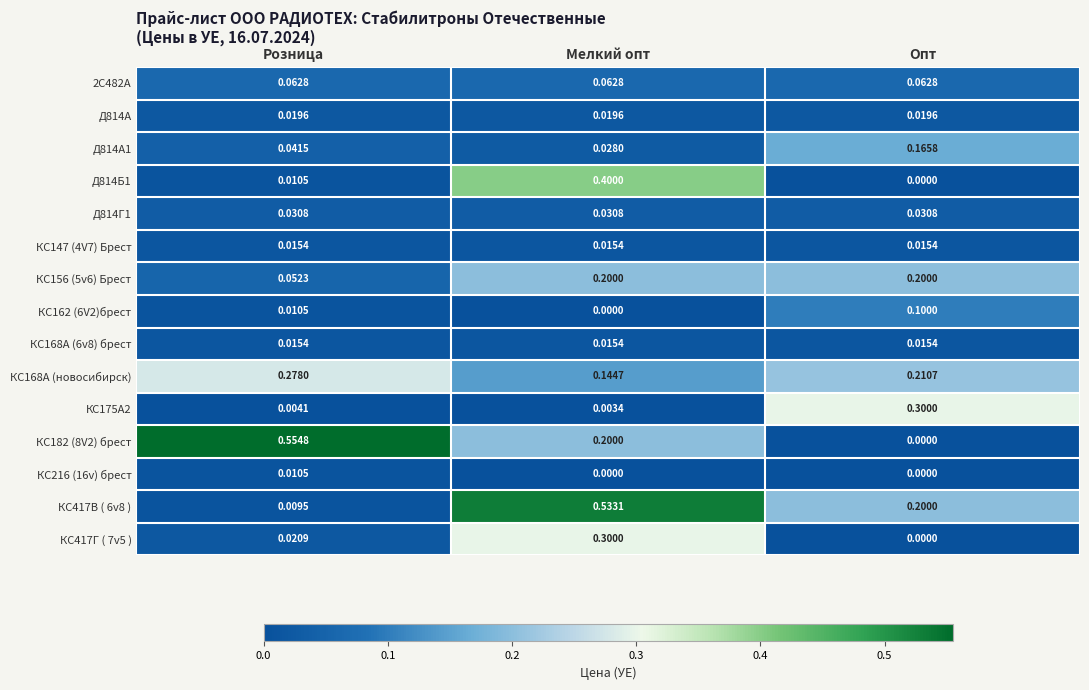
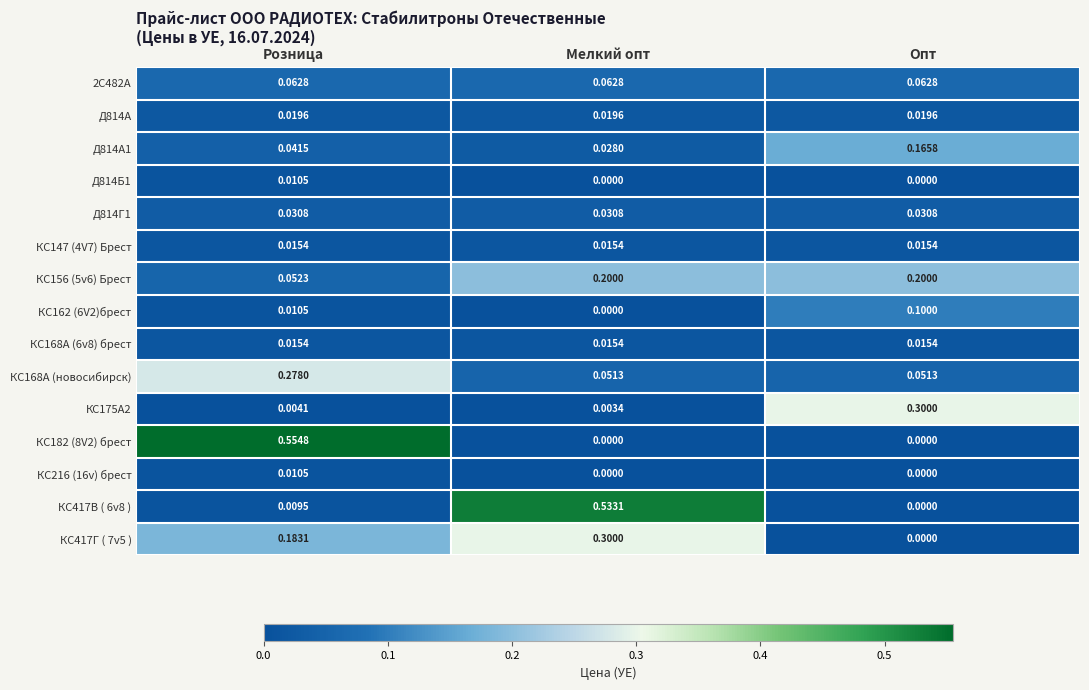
Д814Б1, Мелкий опт: 0.4000 -> 0.0000
КС168А (новосибирск), Мелкий опт: 0.1447 -> 0.0513
КС168А (новосибирск), Опт: 0.2107 -> 0.0513
КС182 (8V2) брест, Мелкий опт: 0.2000 -> 0.0000
КС417В ( 6v8 ), Опт: 0.2000 -> 0.0000
КС417Г ( 7v5 ), Розница: 0.0209 -> 0.1831
